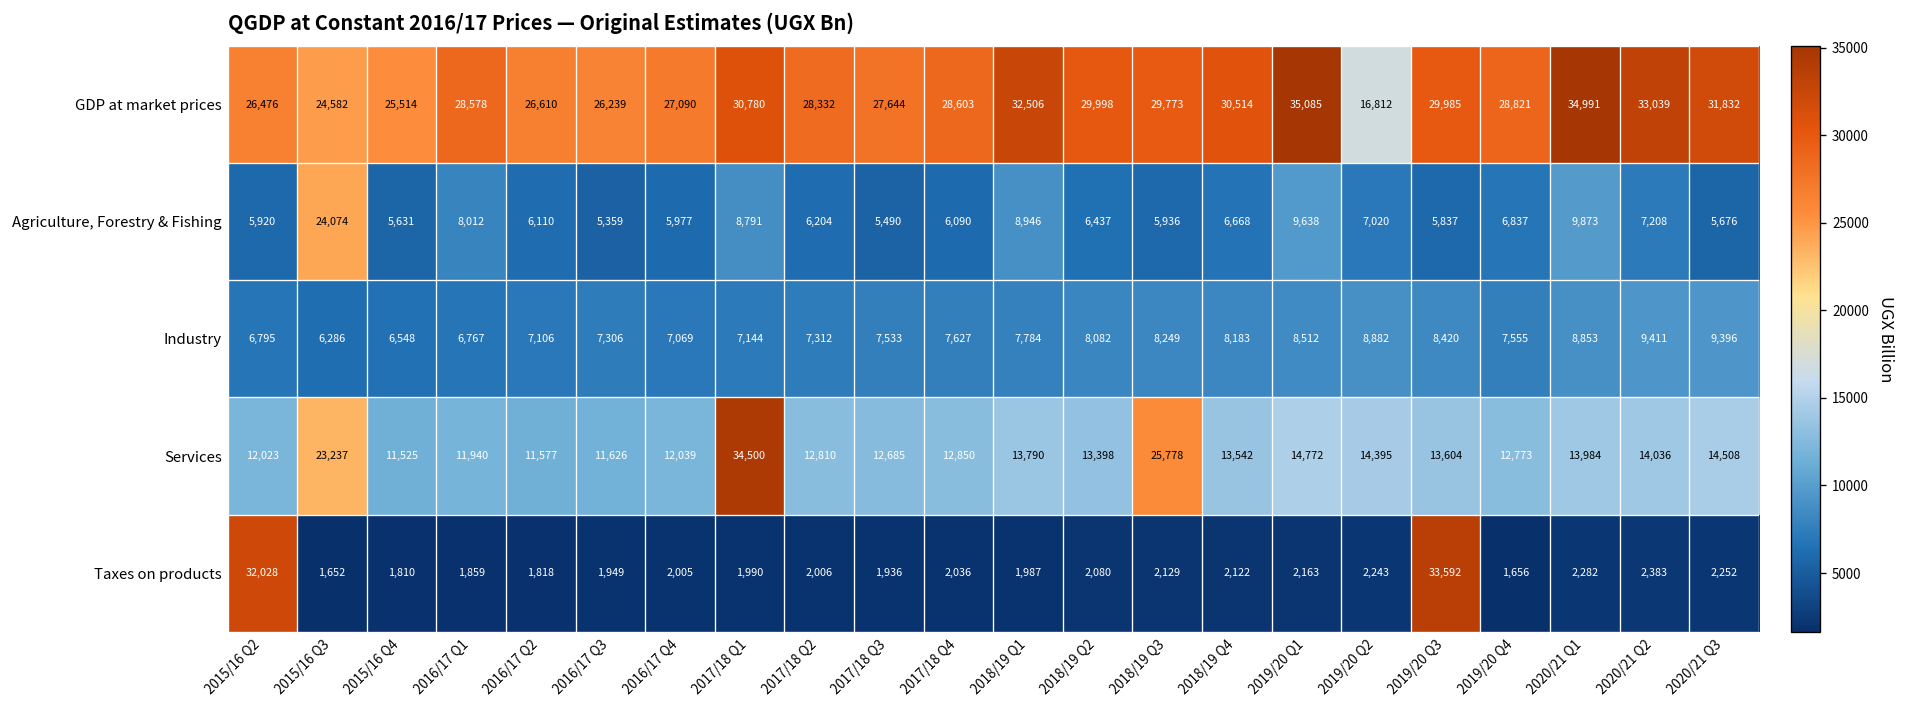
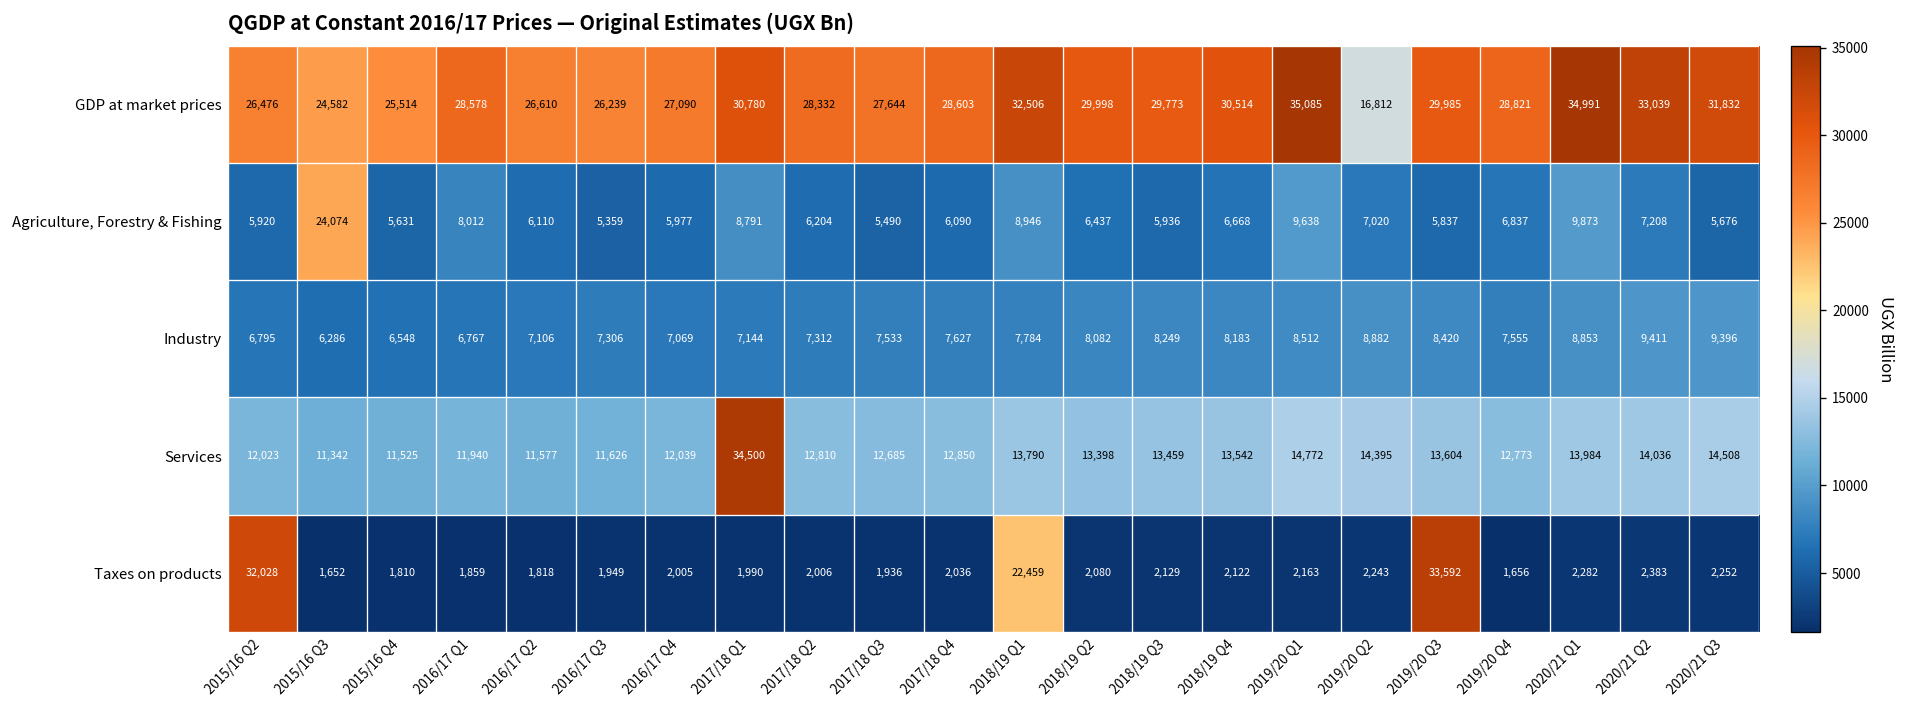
Services, 2015/16 Q3: 23,237 -> 11,342
Services, 2018/19 Q3: 25,778 -> 13,459
Taxes on products, 2018/19 Q1: 1,987 -> 22,459
